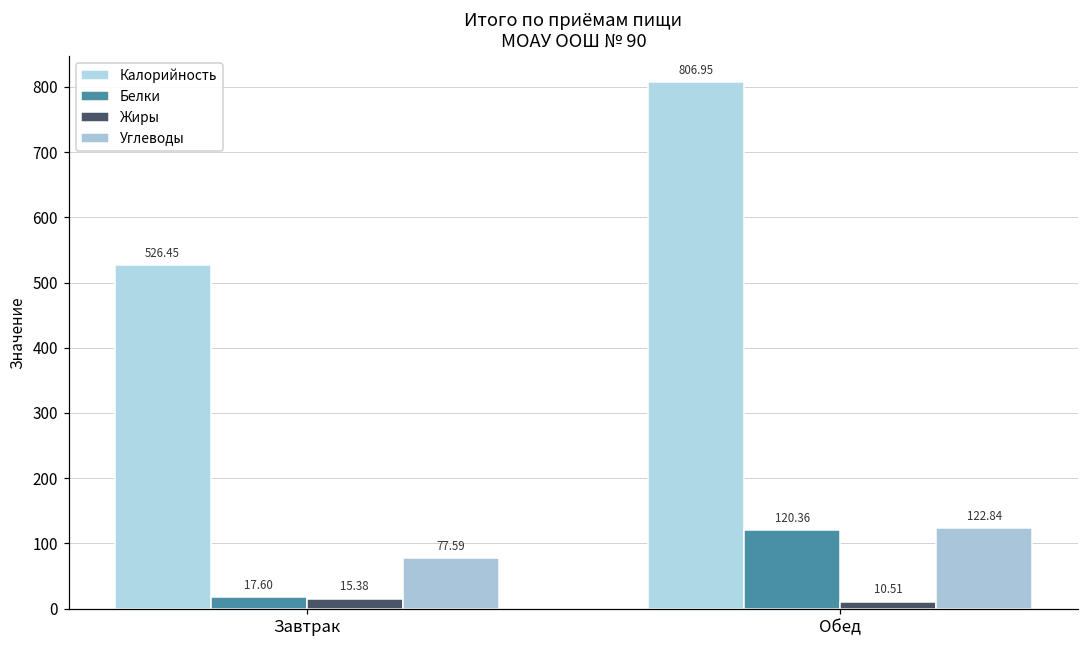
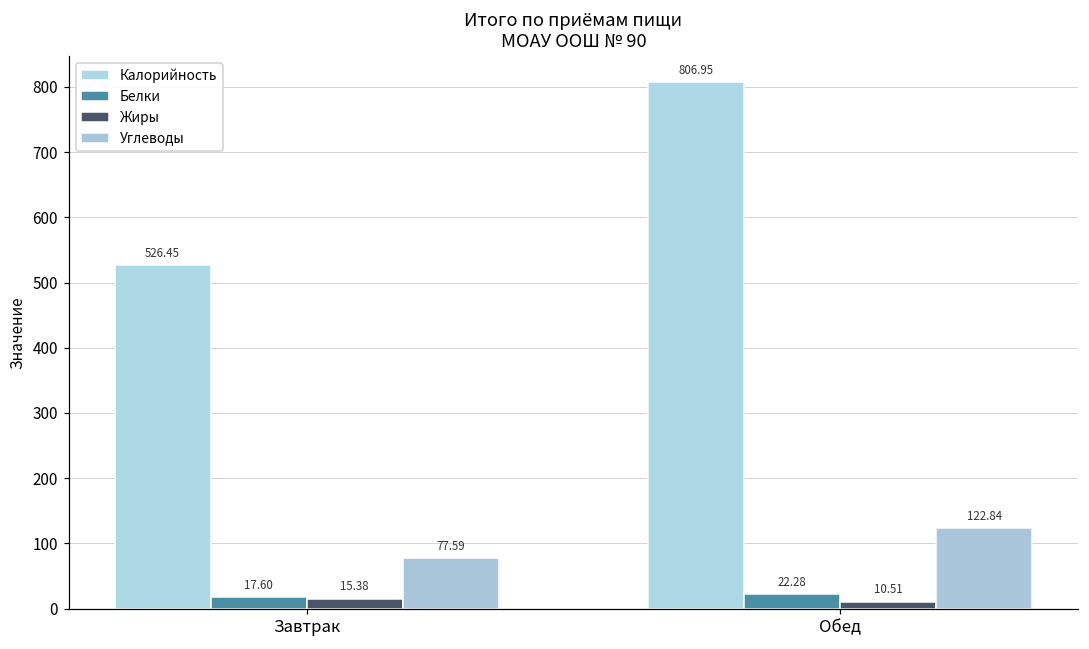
Белки, Обед: 120.36 -> 22.28
